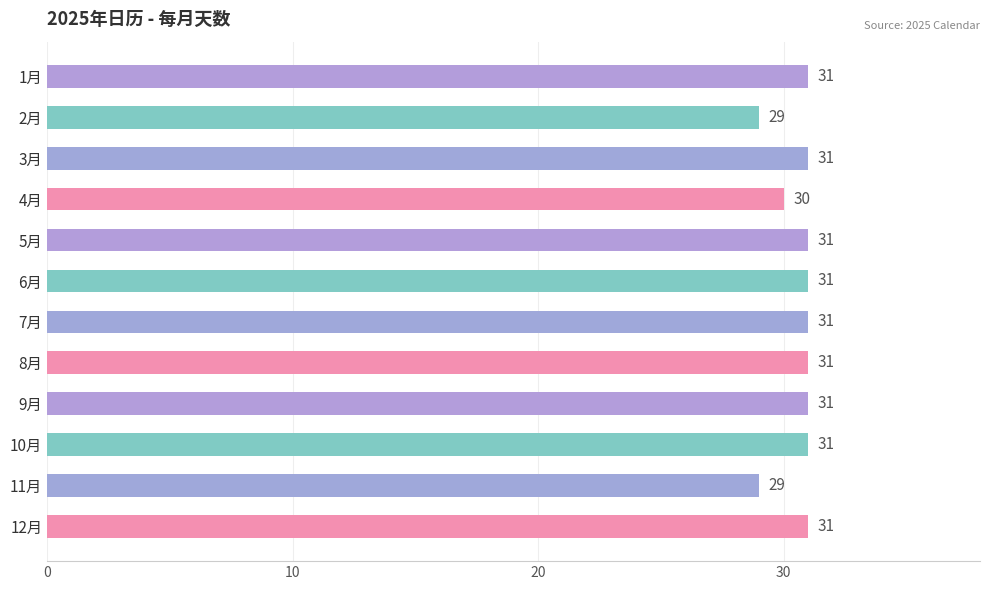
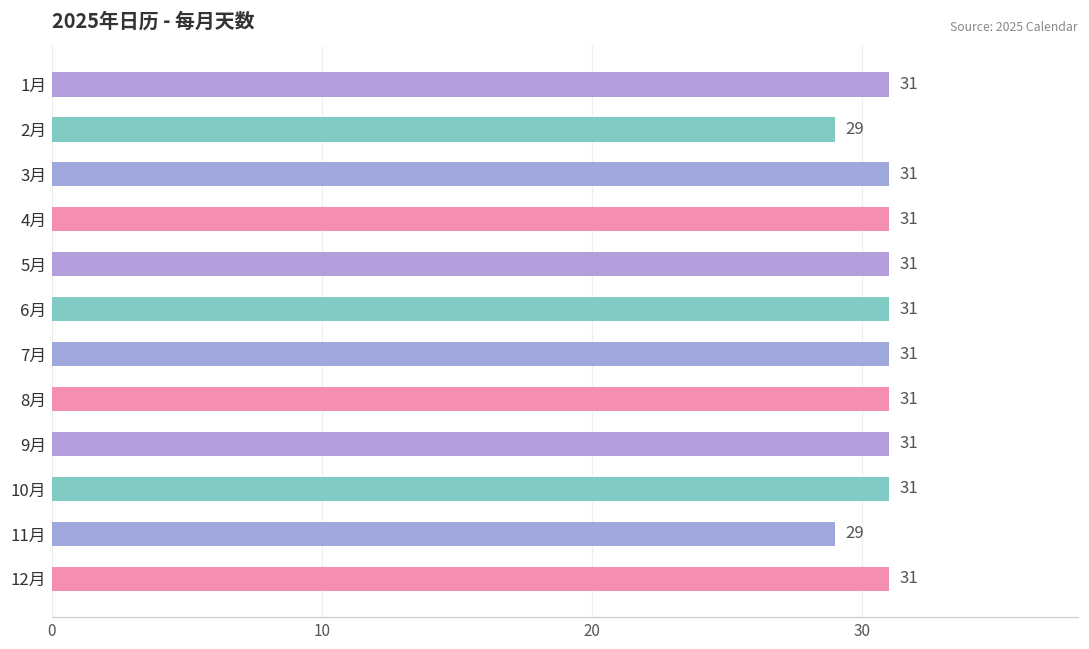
4月: 30 -> 31
